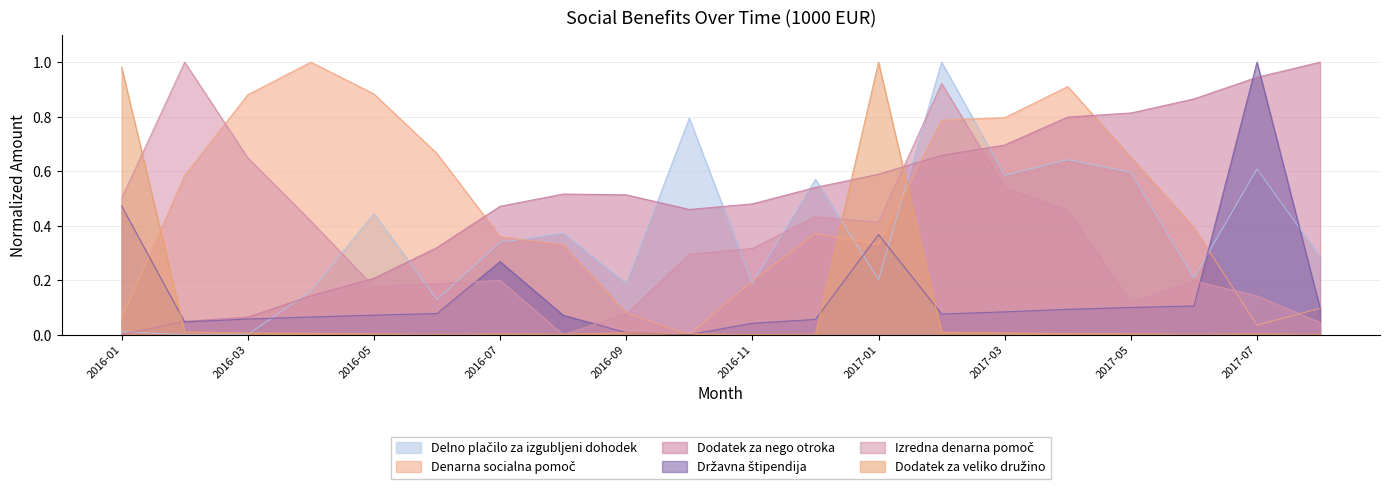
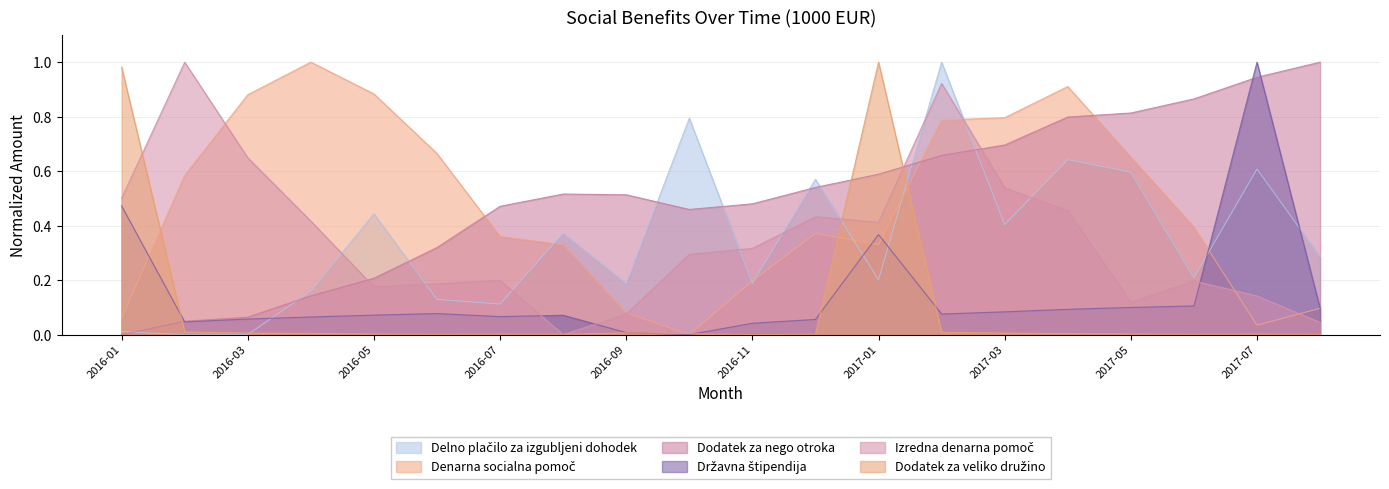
Delno plačilo za izgubljeni dohodek, 2016-07: 0.34 -> 0.11
Državna štipendija, 2016-07: 0.27 -> 0.07
Delno plačilo za izgubljeni dohodek, 2017-03: 0.58 -> 0.40
